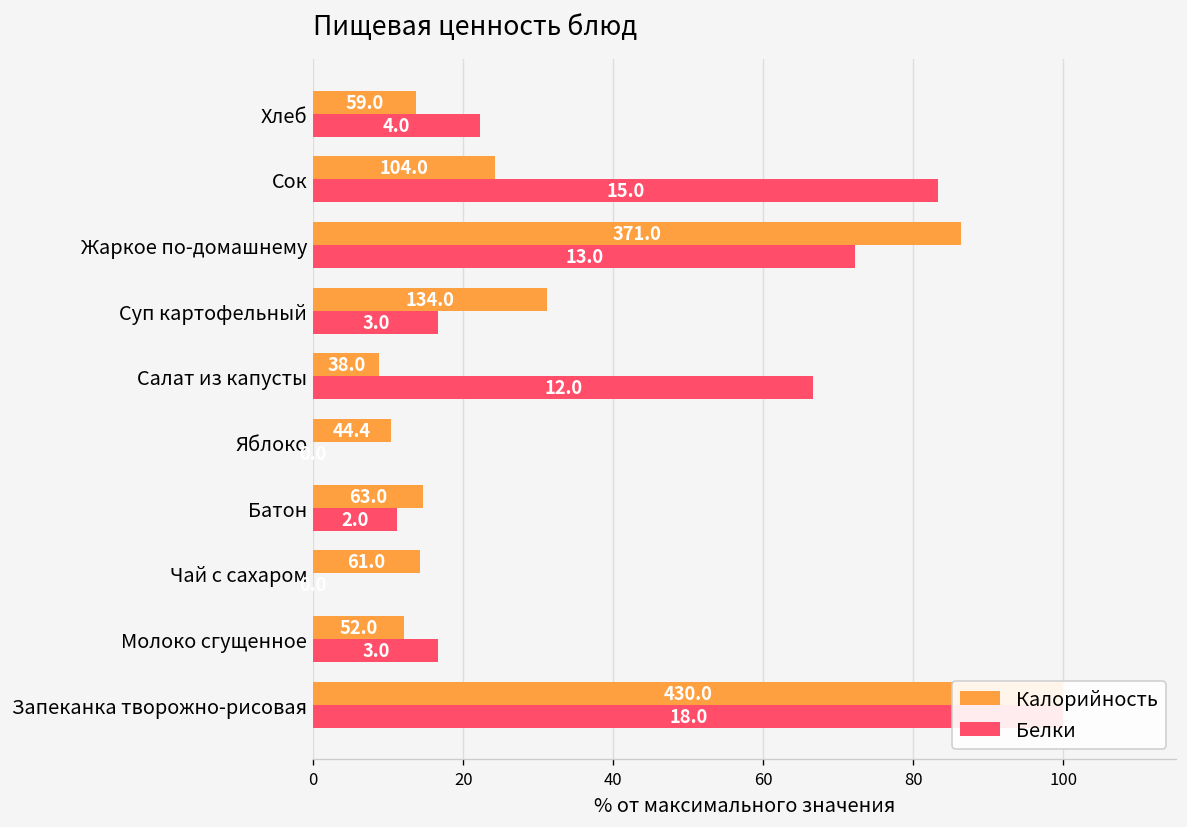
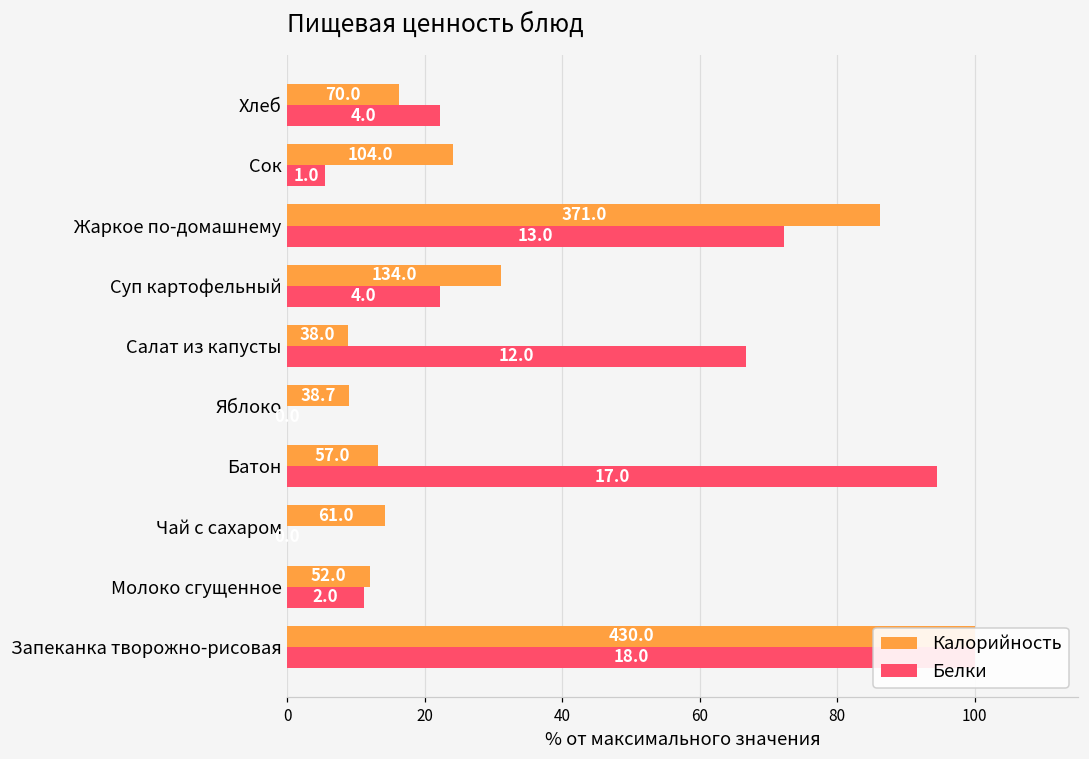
Калорийность, Хлеб: 59.0 -> 70.0
Белки, Сок: 15.0 -> 1.0
Белки, Суп картофельный: 3.0 -> 4.0
Калорийность, Яблоко: 44.4 -> 38.7
Калорийность, Батон: 63.0 -> 57.0
Белки, Батон: 2.0 -> 17.0
Белки, Молоко сгущенное: 3.0 -> 2.0
